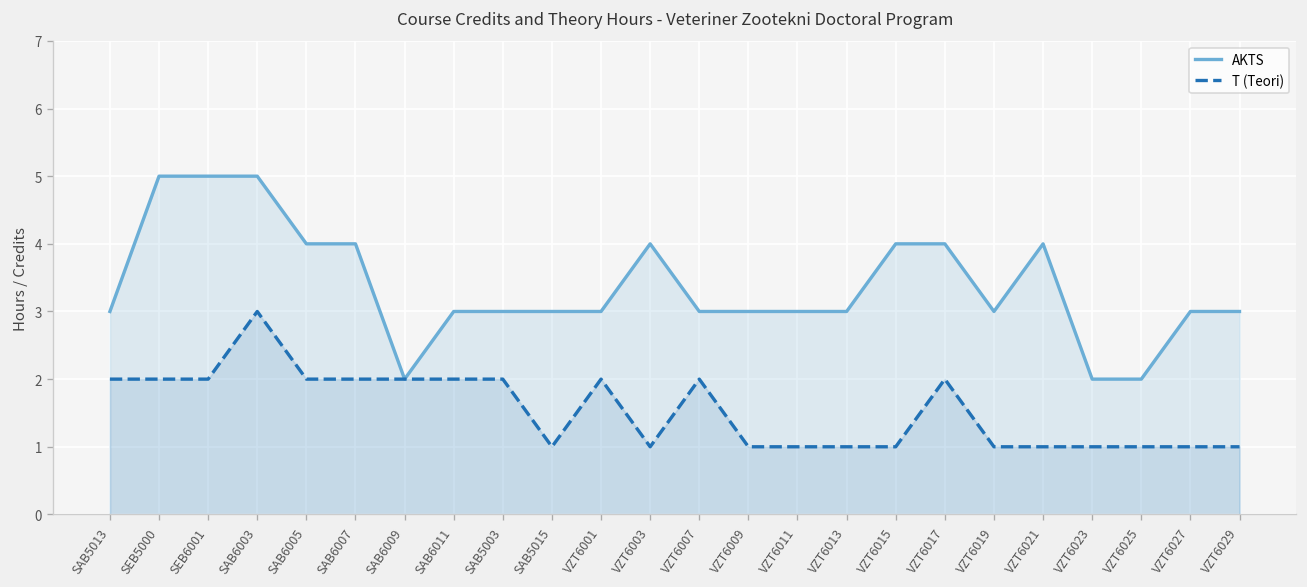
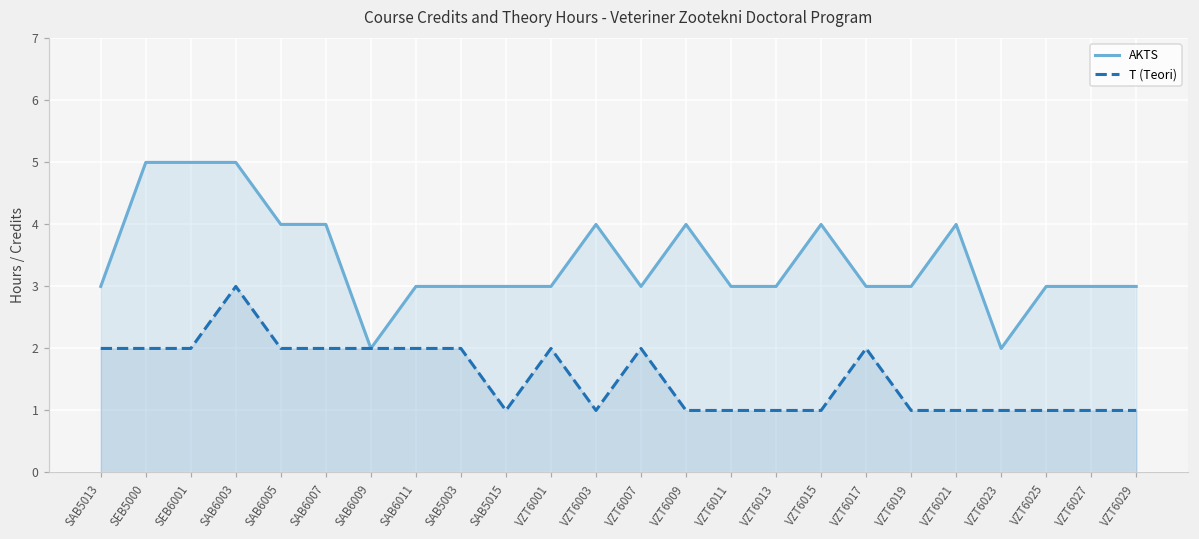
AKTS, VZT6009: 3 -> 4
AKTS, VZT6017: 4 -> 3
AKTS, VZT6025: 2 -> 3
